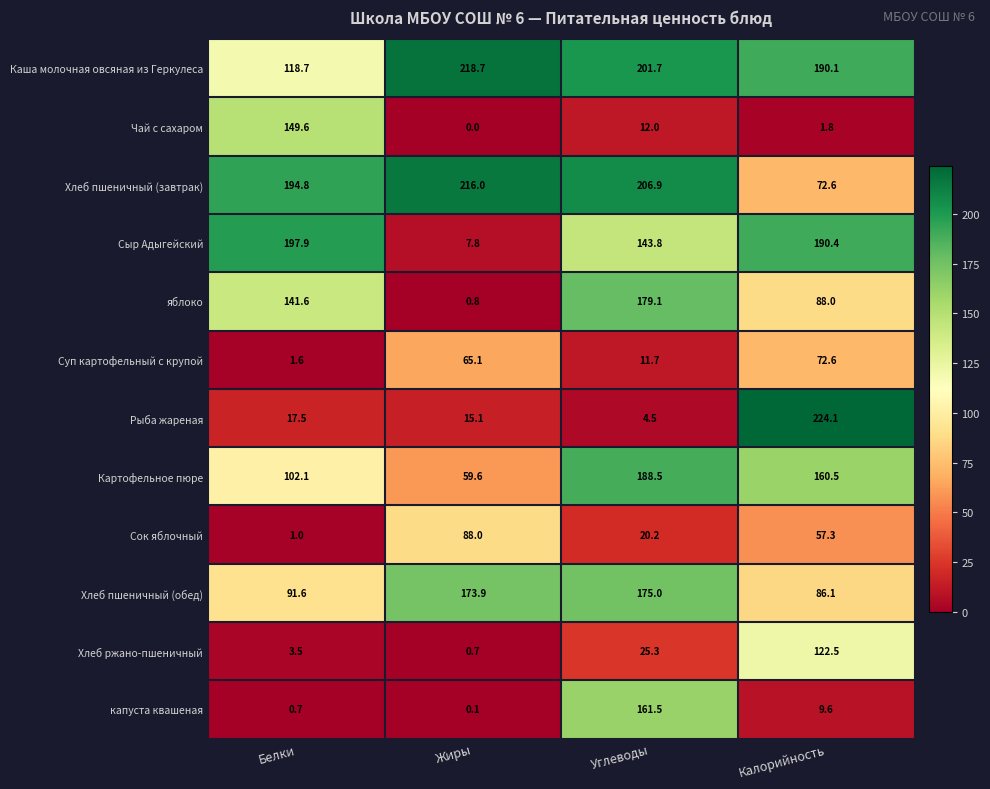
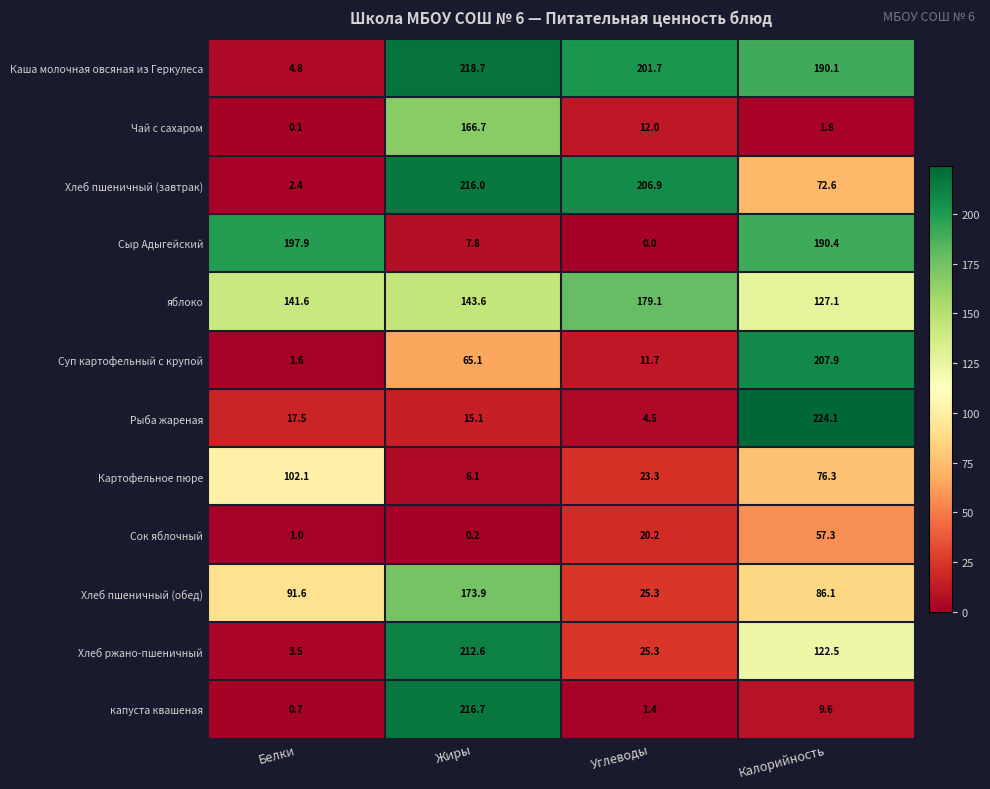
Каша молочная овсяная из Геркулеса, Белки: 118.7 -> 4.8
Чай с сахаром, Белки: 149.6 -> 0.1
Чай с сахаром, Жиры: 0.0 -> 166.7
Хлеб пшеничный (завтрак), Белки: 194.8 -> 2.4
Сыр Адыгейский, Углеводы: 143.8 -> 0.0
яблоко, Жиры: 0.8 -> 143.6
яблоко, Калорийность: 88.0 -> 127.1
Суп картофельный с крупой, Калорийность: 72.6 -> 207.9
Картофельное пюре, Жиры: 59.6 -> 6.1
Картофельное пюре, Углеводы: 188.5 -> 23.3
Картофельное пюре, Калорийность: 160.5 -> 76.3
Сок яблочный, Жиры: 88.0 -> 0.2
Хлеб пшеничный (обед), Углеводы: 175.0 -> 25.3
Хлеб ржано-пшеничный, Жиры: 0.7 -> 212.6
капуста квашеная, Жиры: 0.1 -> 216.7
капуста квашеная, Углеводы: 161.5 -> 1.4
